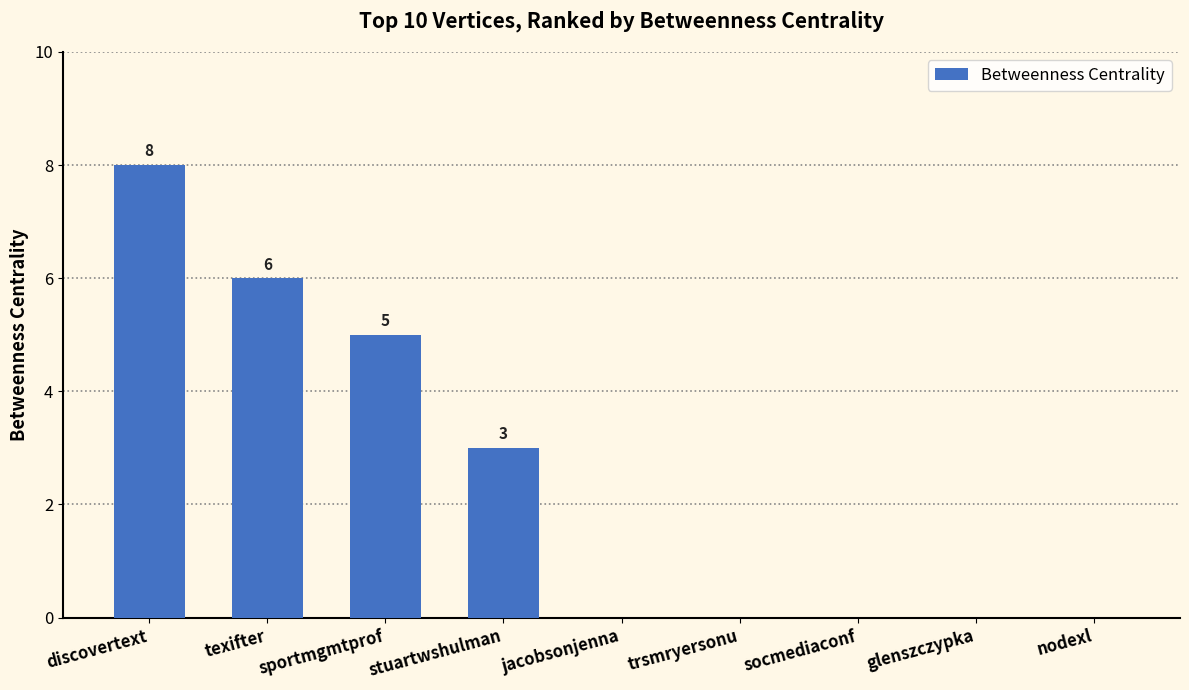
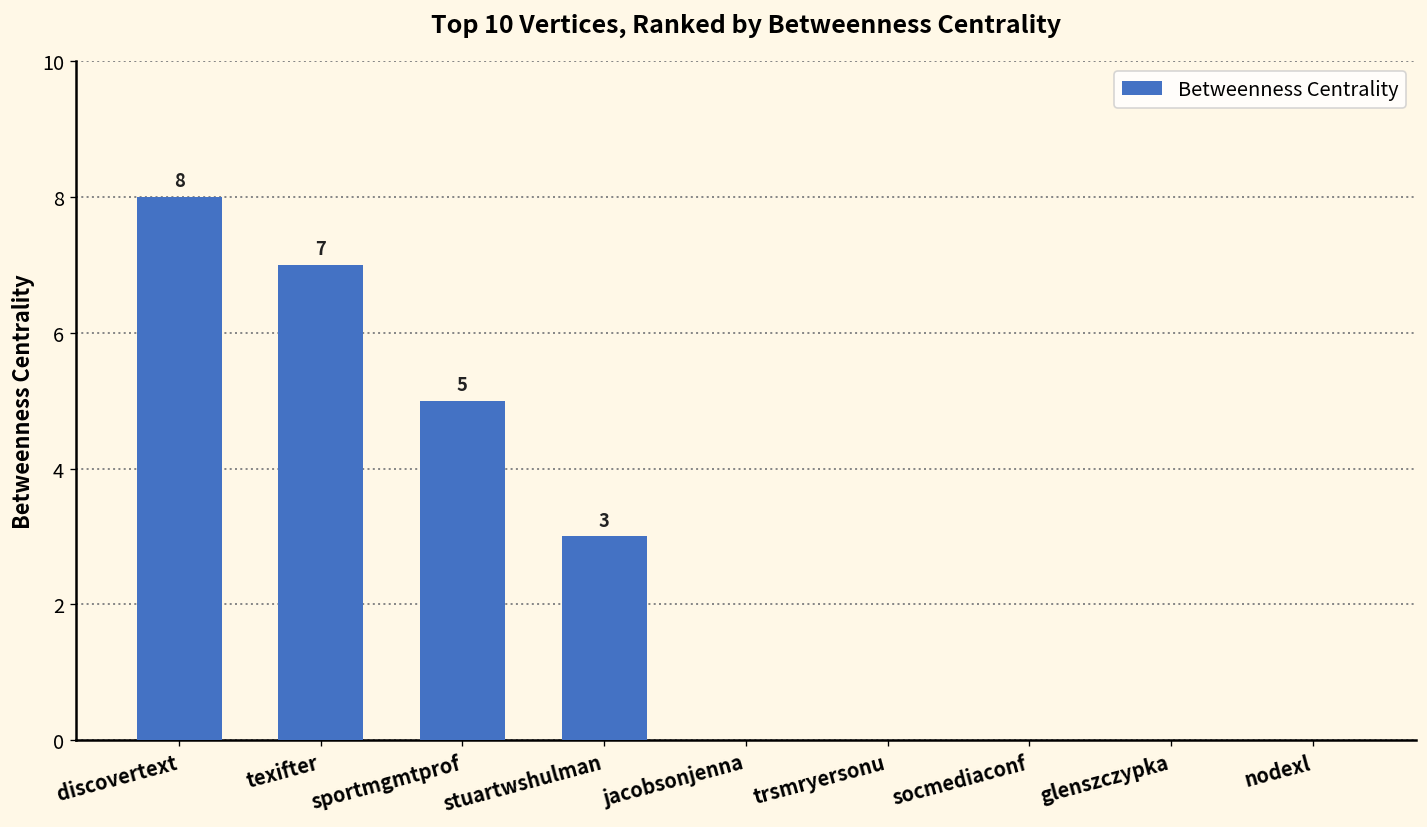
texifter: 6 -> 7
